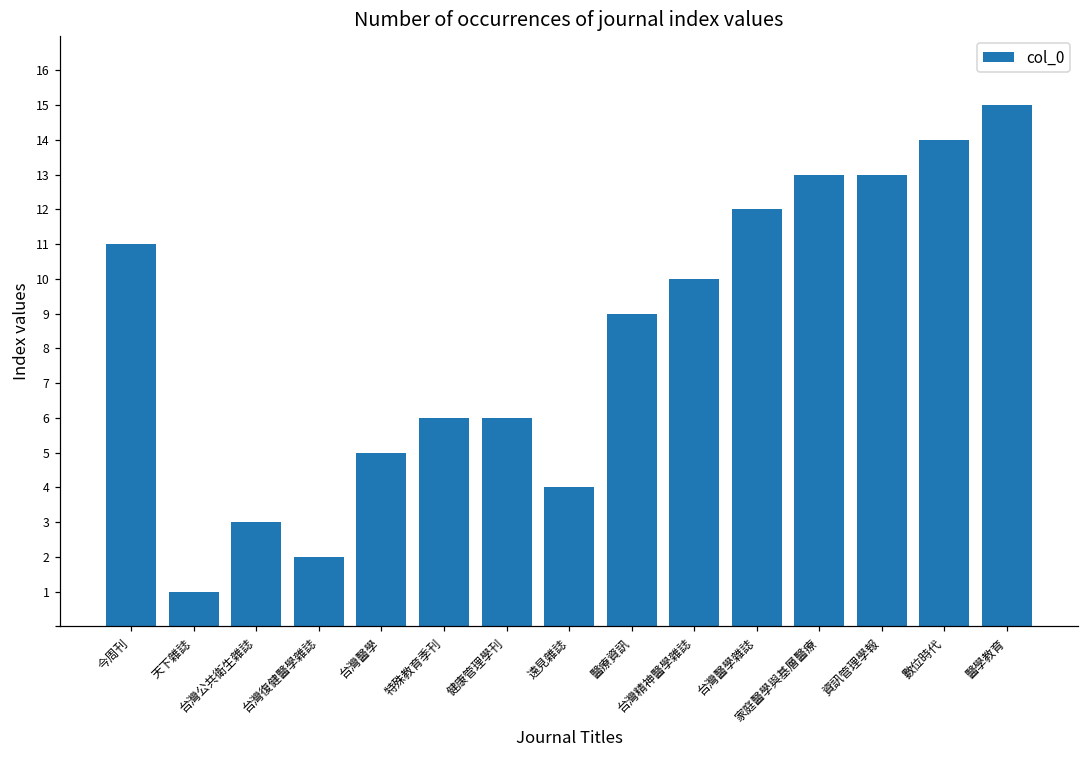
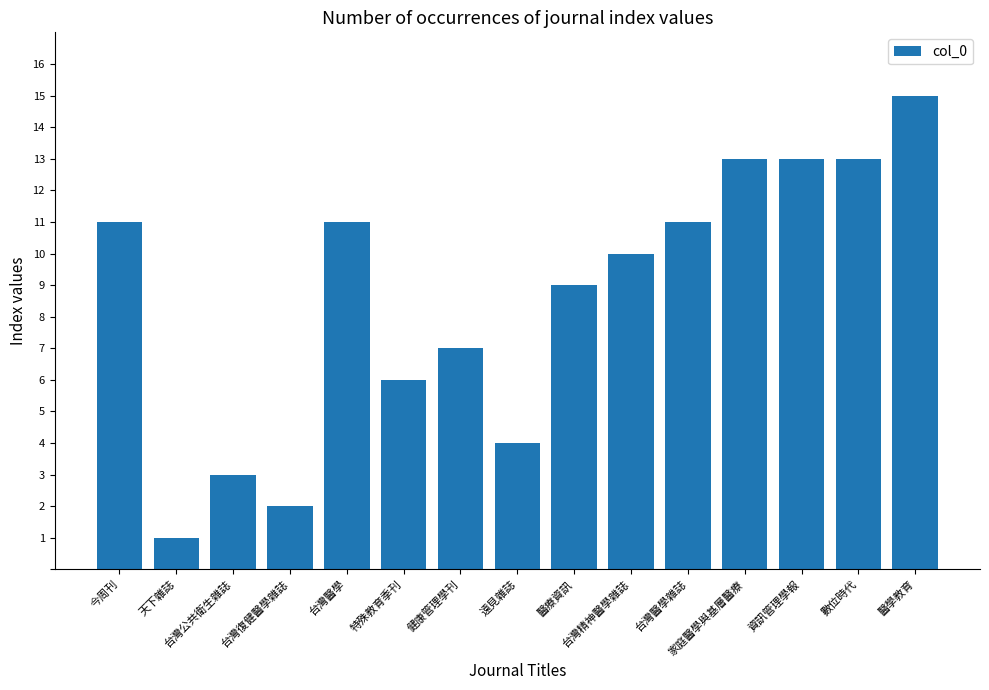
台灣醫學: 5 -> 11
健康管理學刊: 6 -> 7
台灣醫學雜誌: 12 -> 11
數位時代: 14 -> 13
